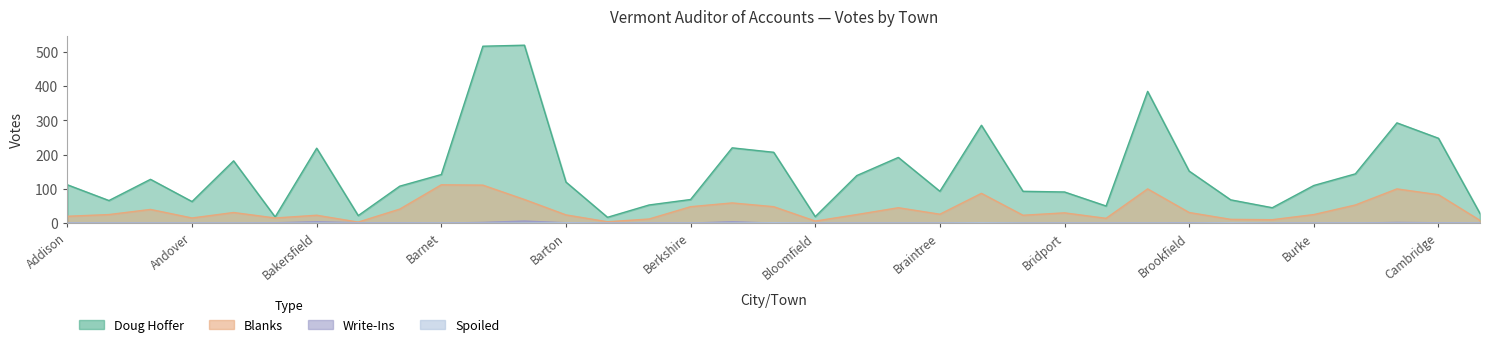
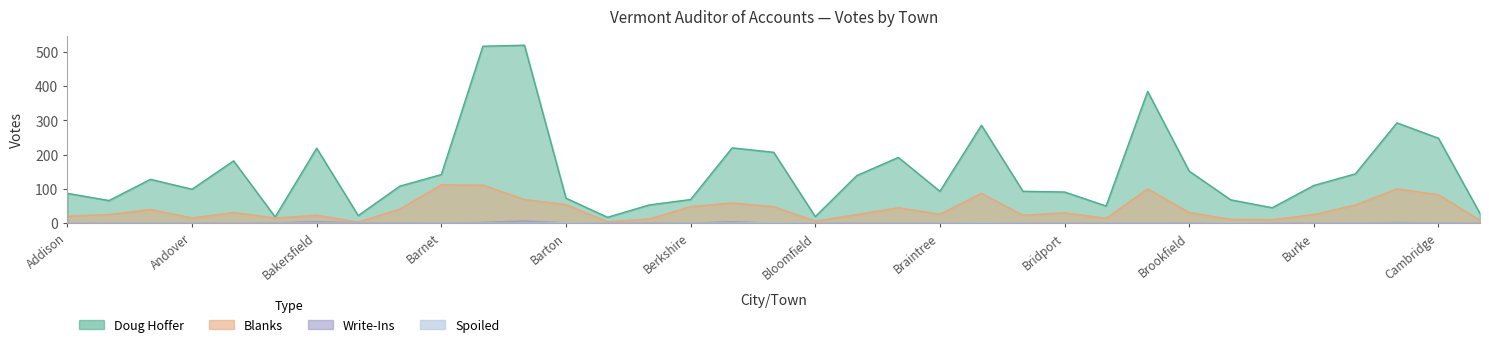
Doug Hoffer, Addison: 110 -> 90
Doug Hoffer, Andover: 60 -> 100
Doug Hoffer, Barton: 120 -> 70
Blanks, Barton: 20 -> 50
